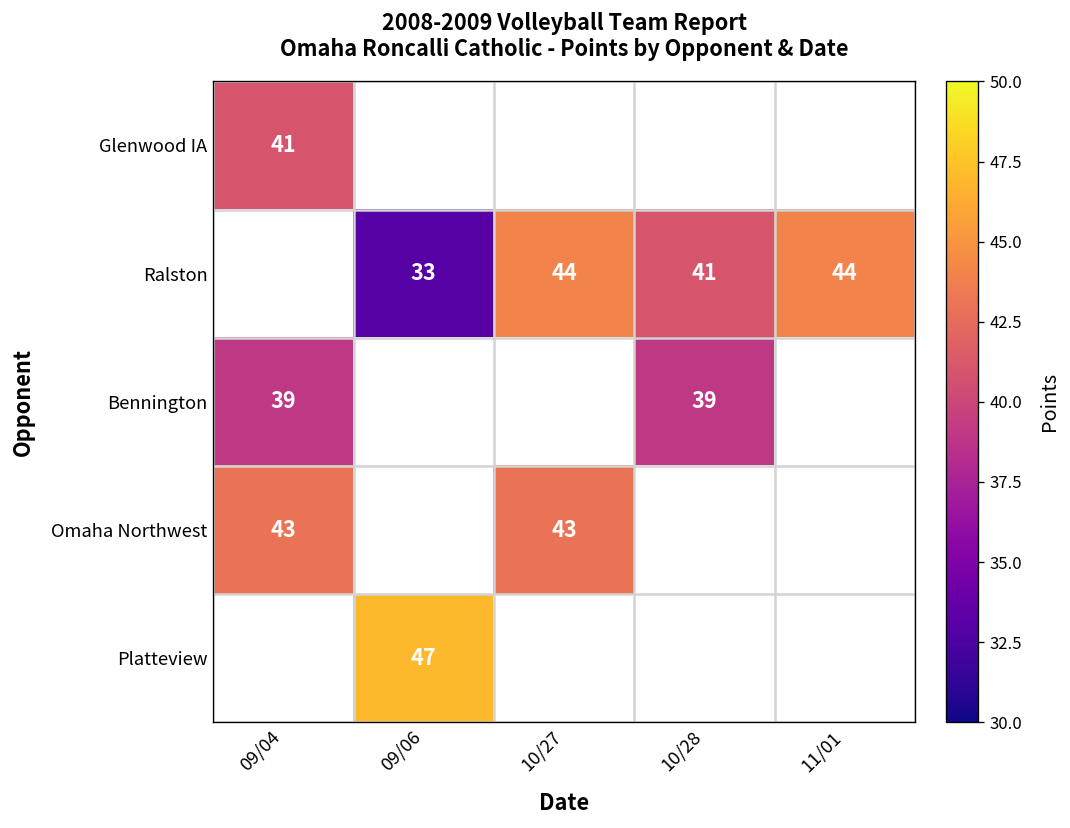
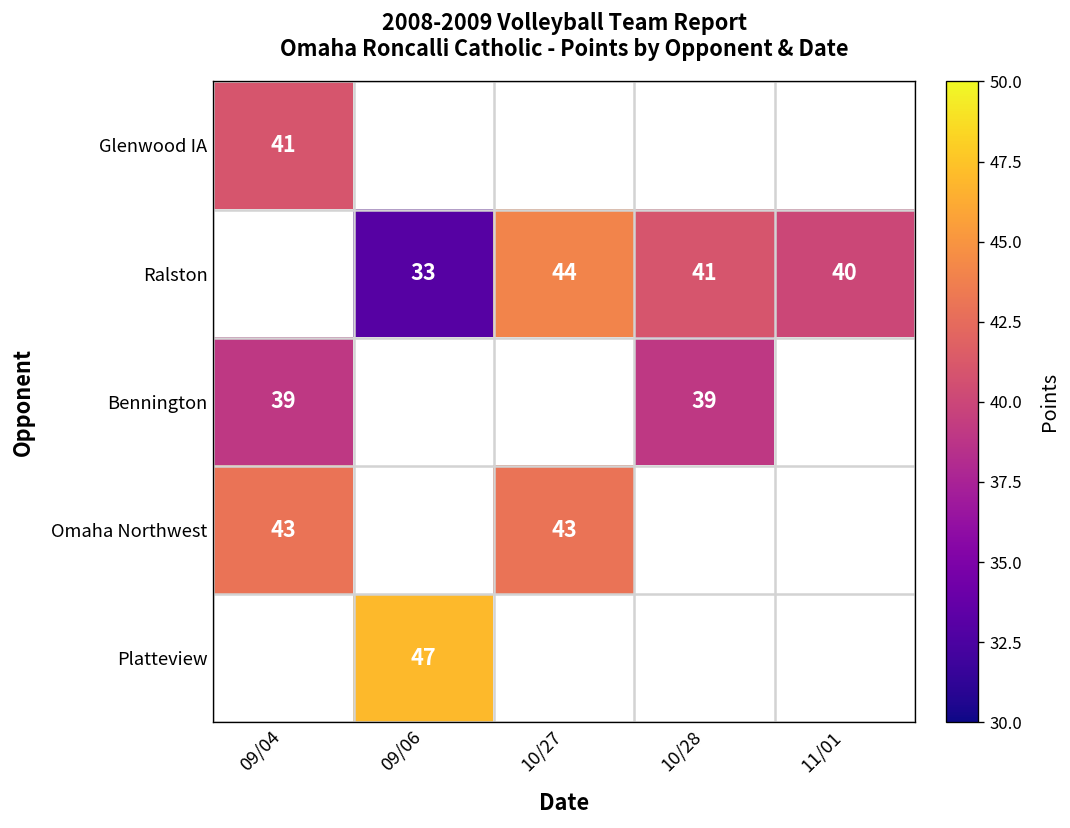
Ralston, 11/01: 44 -> 40
